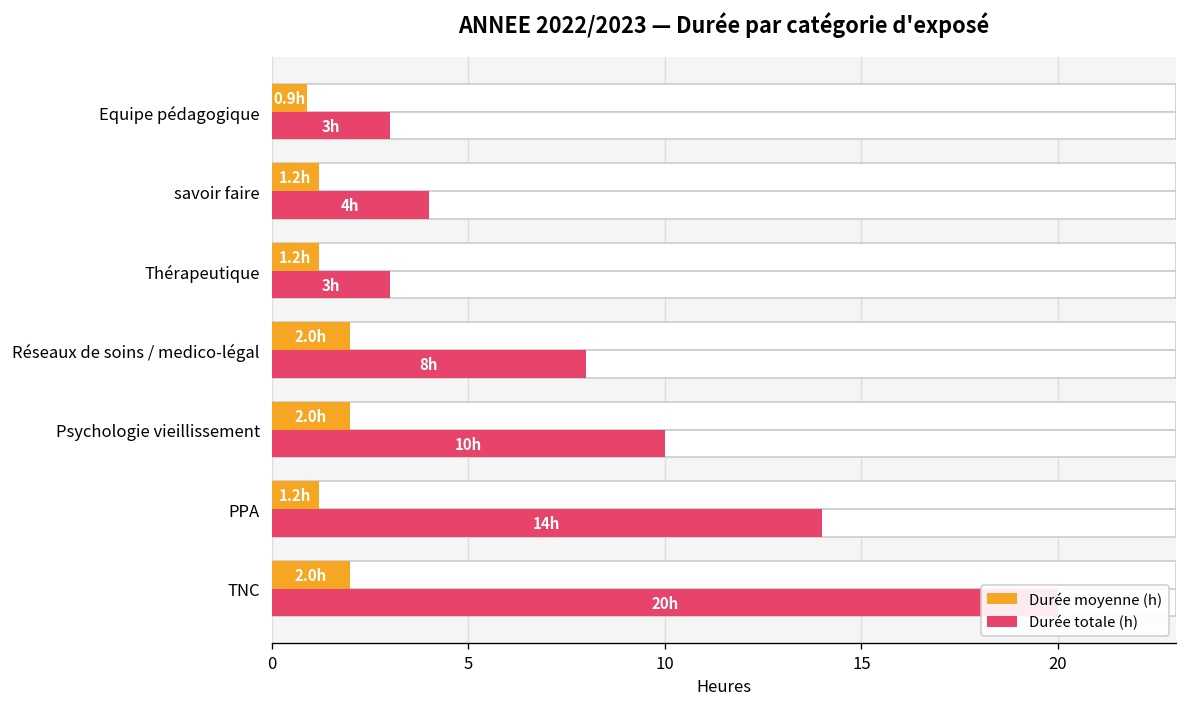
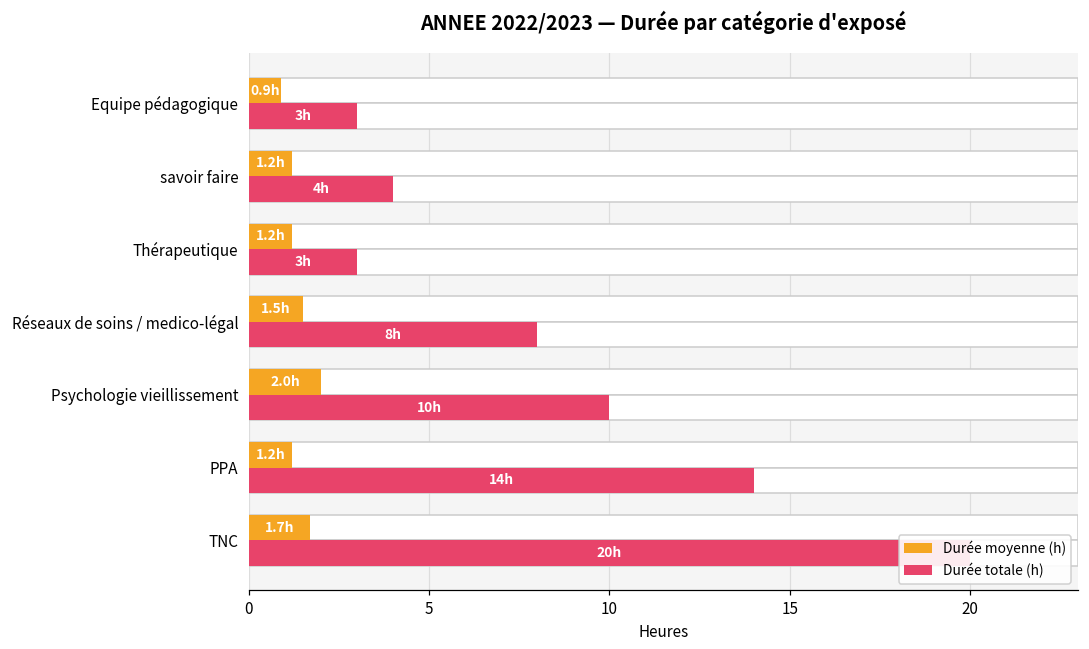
Durée moyenne (h), Réseaux de soins / medico-légal: 2.0h -> 1.5h
Durée moyenne (h), TNC: 2.0h -> 1.7h
